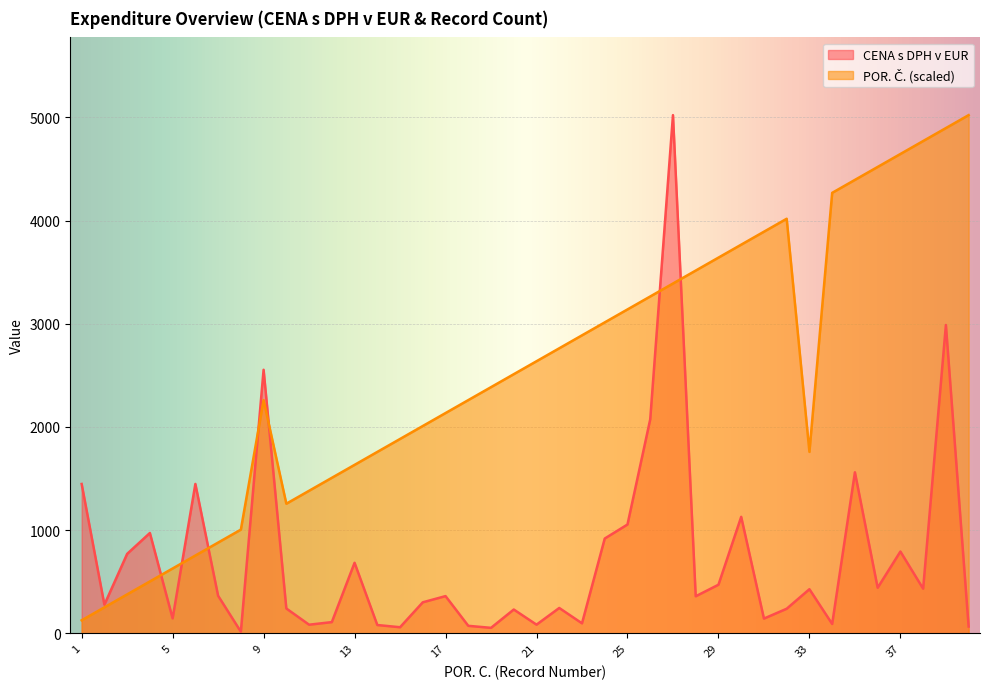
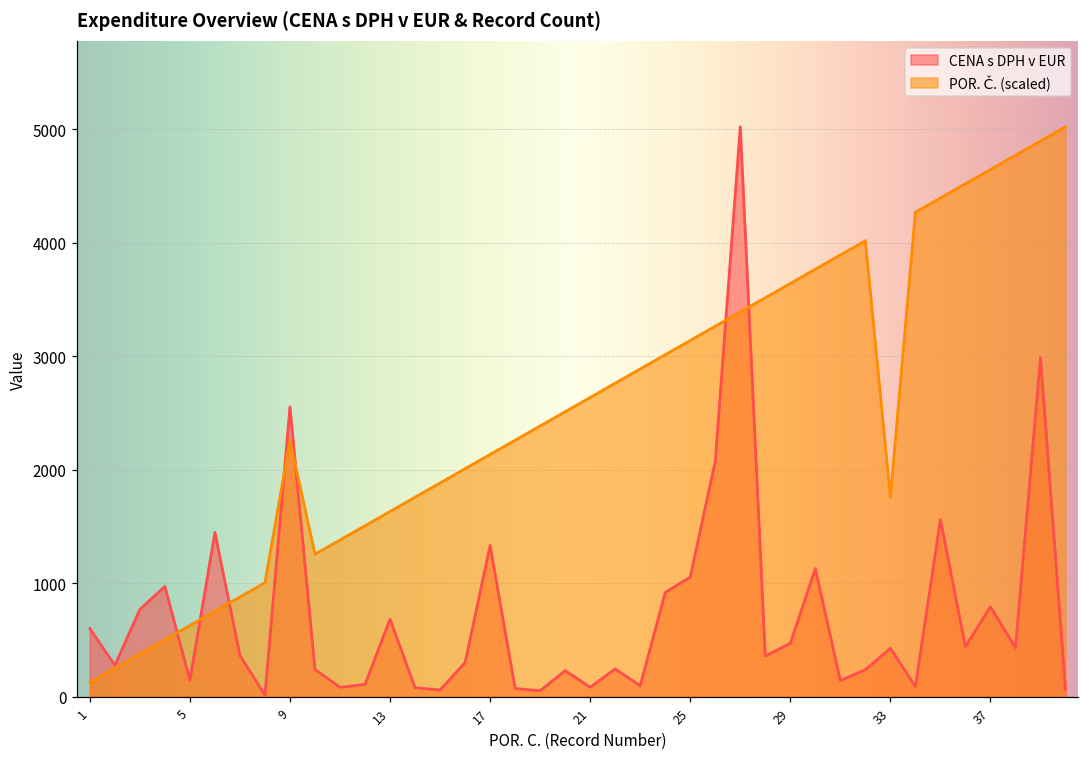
CENA s DPH v EUR, 1: 1450 -> 600
CENA s DPH v EUR, 17: 360 -> 1330
